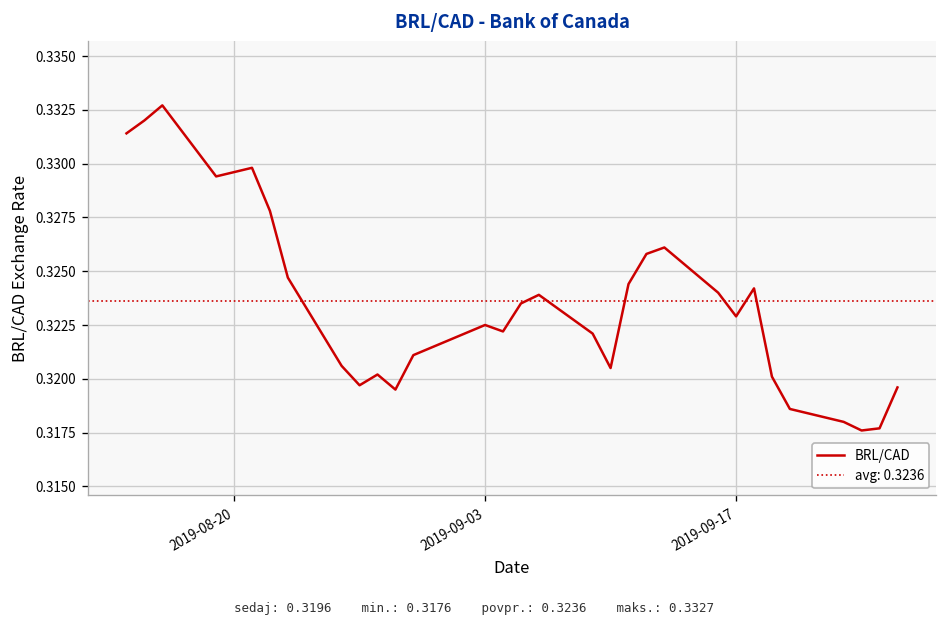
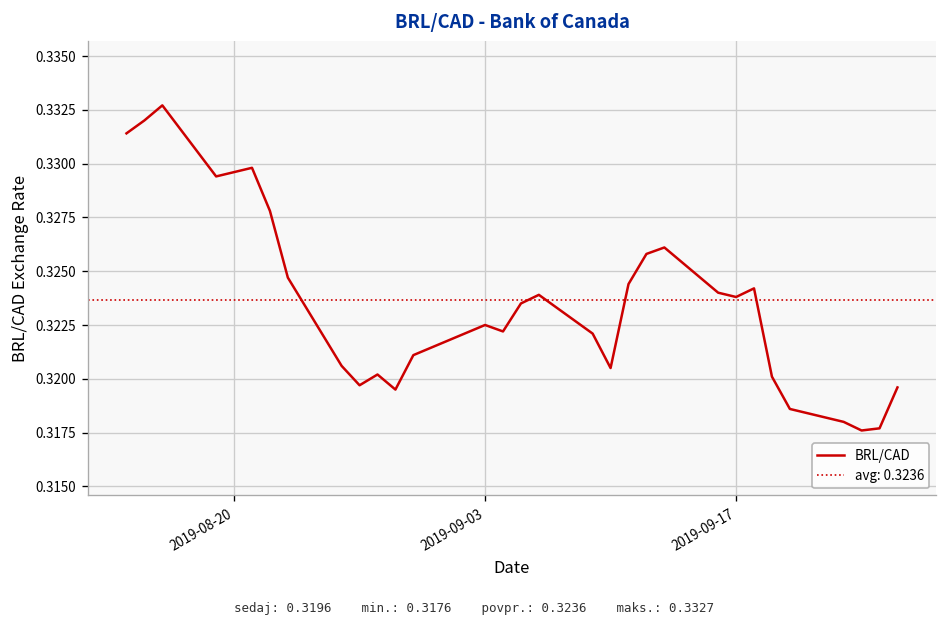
2019-09-17: 0.3229 -> 0.3238
